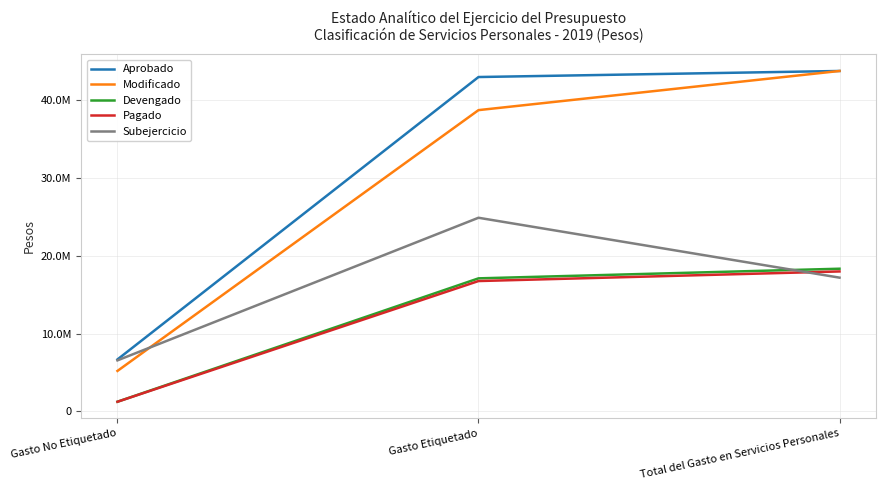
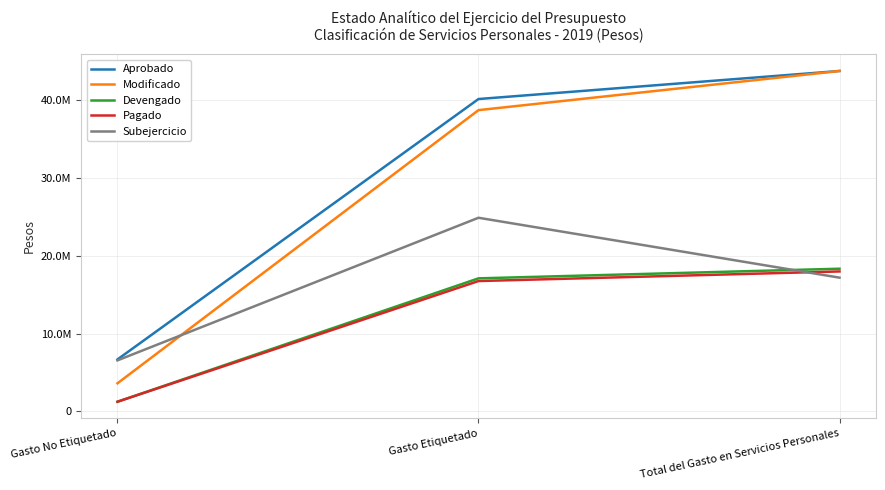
Modificado, Gasto No Etiquetado: 5000000 -> 4000000
Aprobado, Gasto Etiquetado: 43000000 -> 40000000
